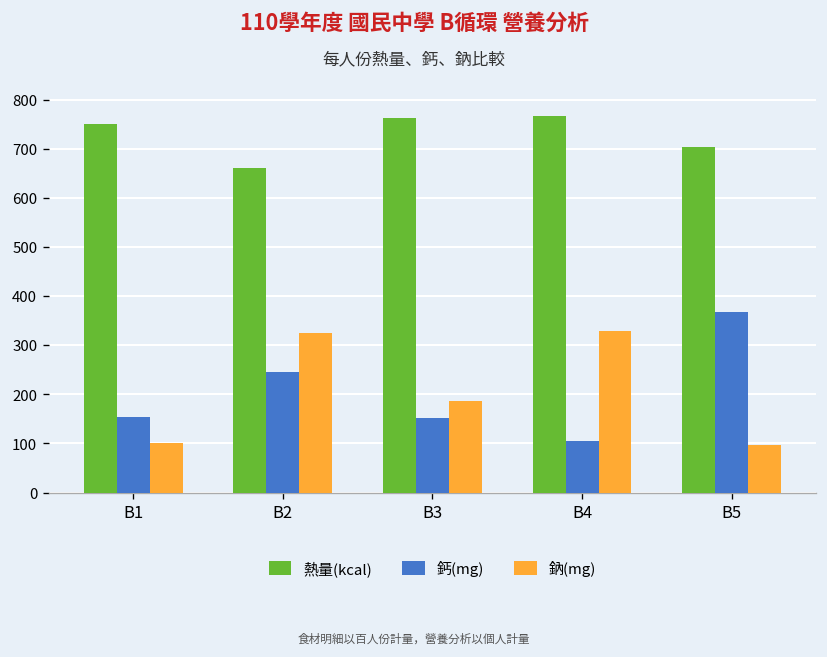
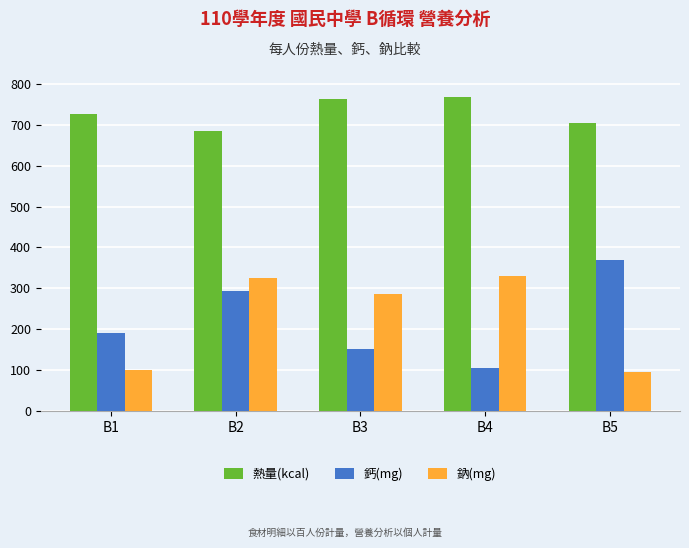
熱量(kcal), B1: 750 -> 730
鈣(mg), B1: 150 -> 190
熱量(kcal), B2: 660 -> 680
鈣(mg), B2: 250 -> 290
鈉(mg), B3: 190 -> 290
